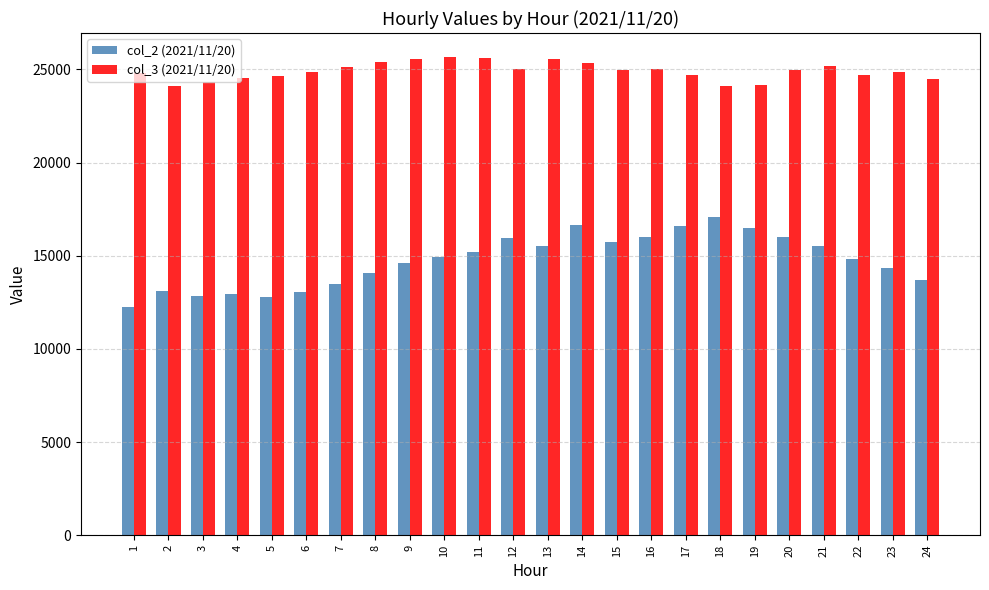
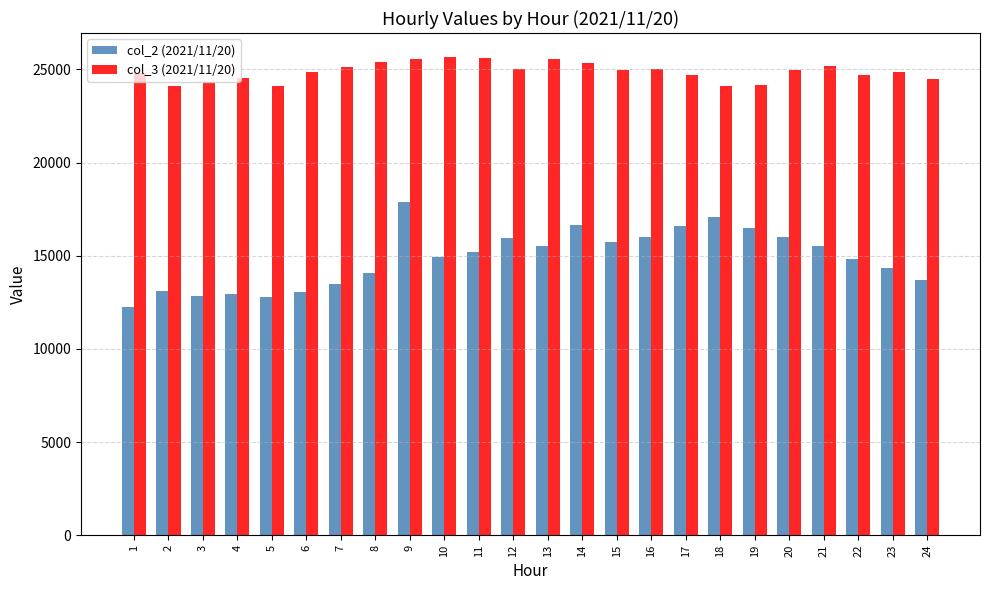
col_3 (2021/11/20), 5: 24600 -> 24100
col_2 (2021/11/20), 9: 14600 -> 17900
